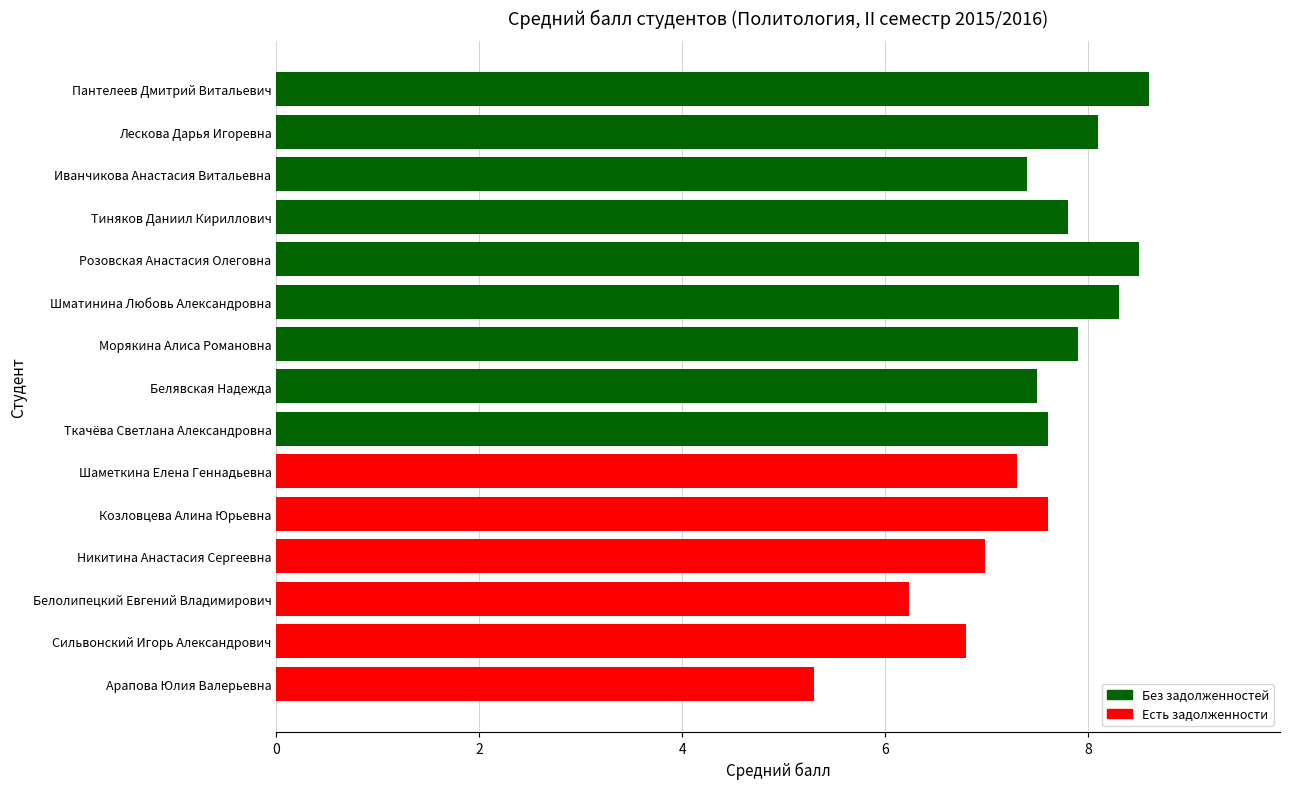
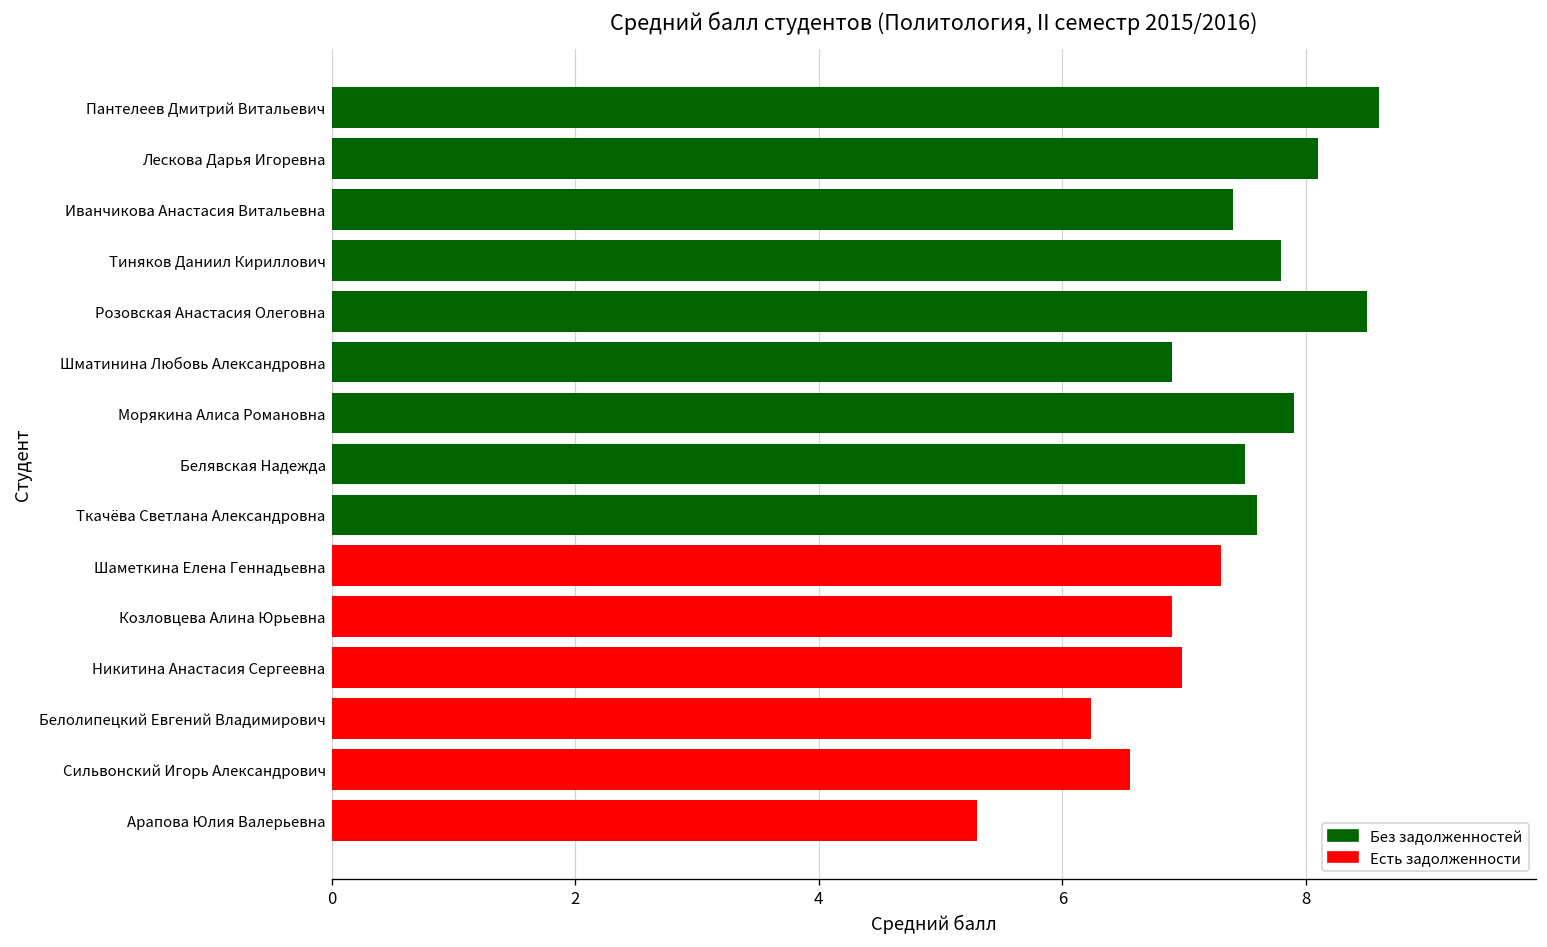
Шматинина Любовь Александровна: 8.3 -> 6.9
Козловцева Алина Юрьевна: 7.6 -> 6.9
Сильвонский Игорь Александрович: 6.80 -> 6.56
